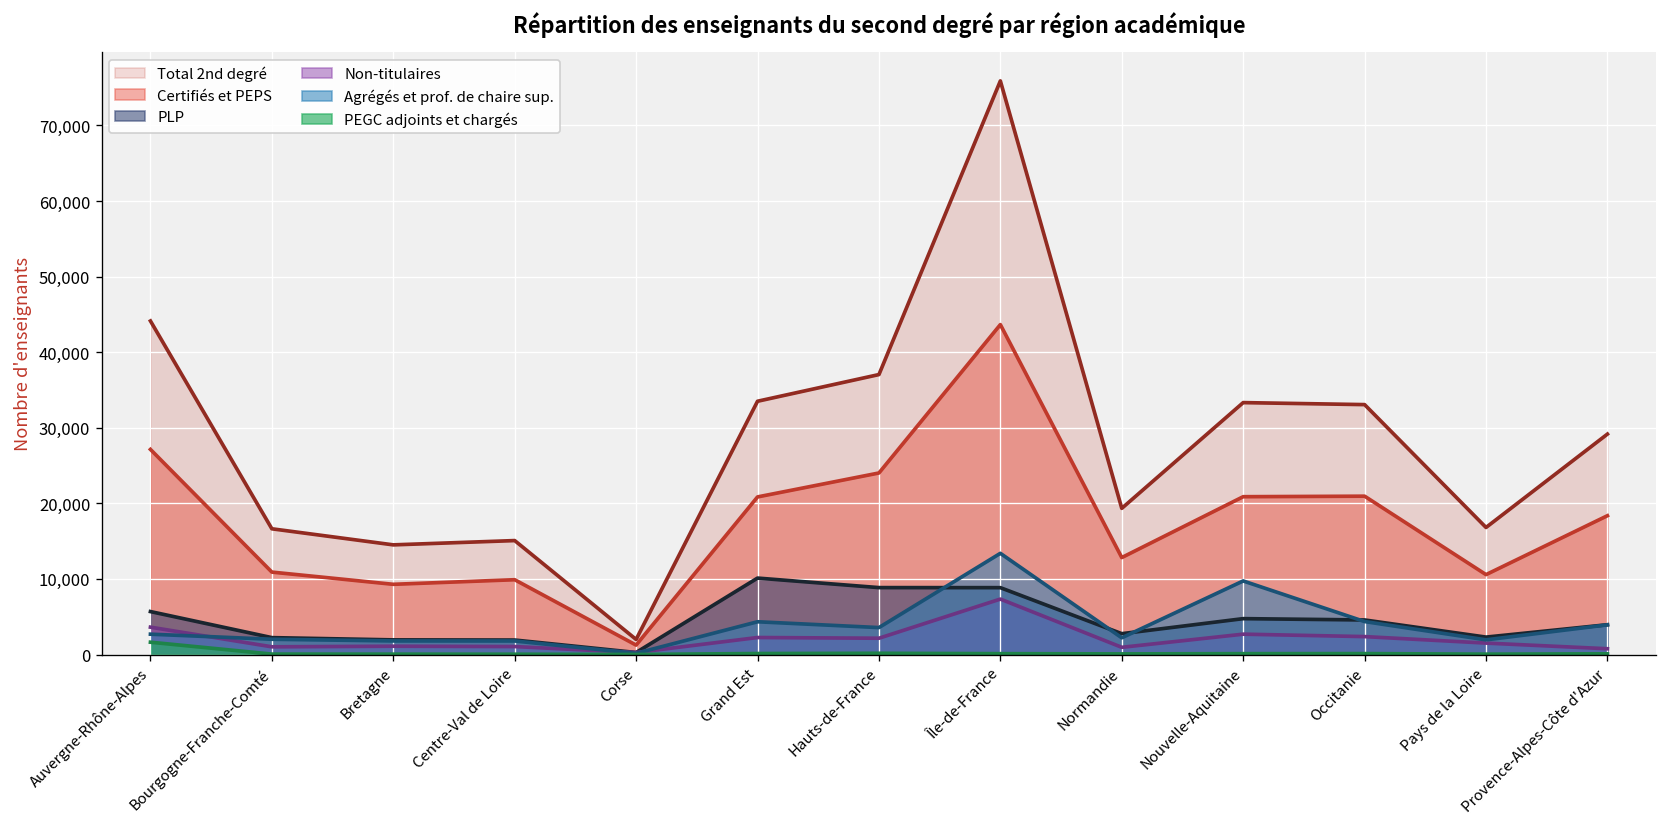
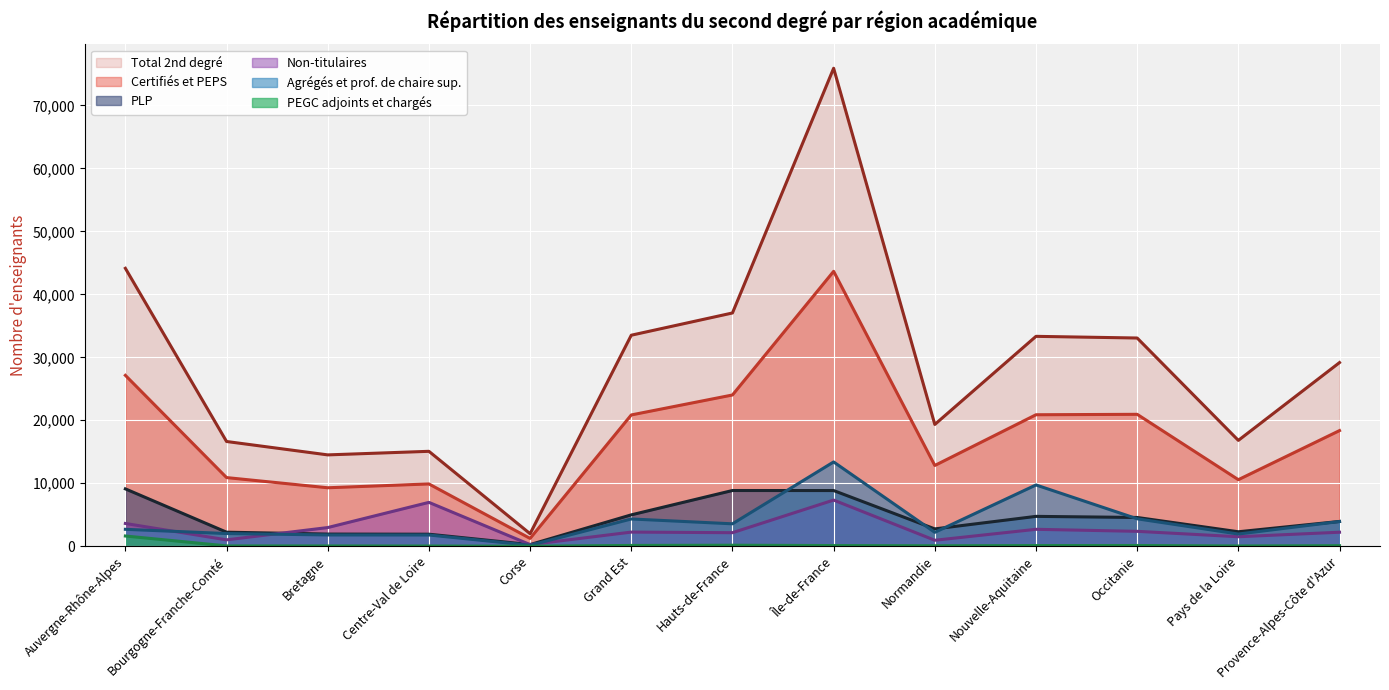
PLP, Auvergne-Rhône-Alpes: 6,000 -> 9,000
Non-titulaires, Bretagne: 1,000 -> 3,000
Non-titulaires, Centre-Val de Loire: 1,000 -> 7,000
PLP, Grand Est: 10,000 -> 5,000
Non-titulaires, Provence-Alpes-Côte d'Azur: 1,000 -> 2,000
